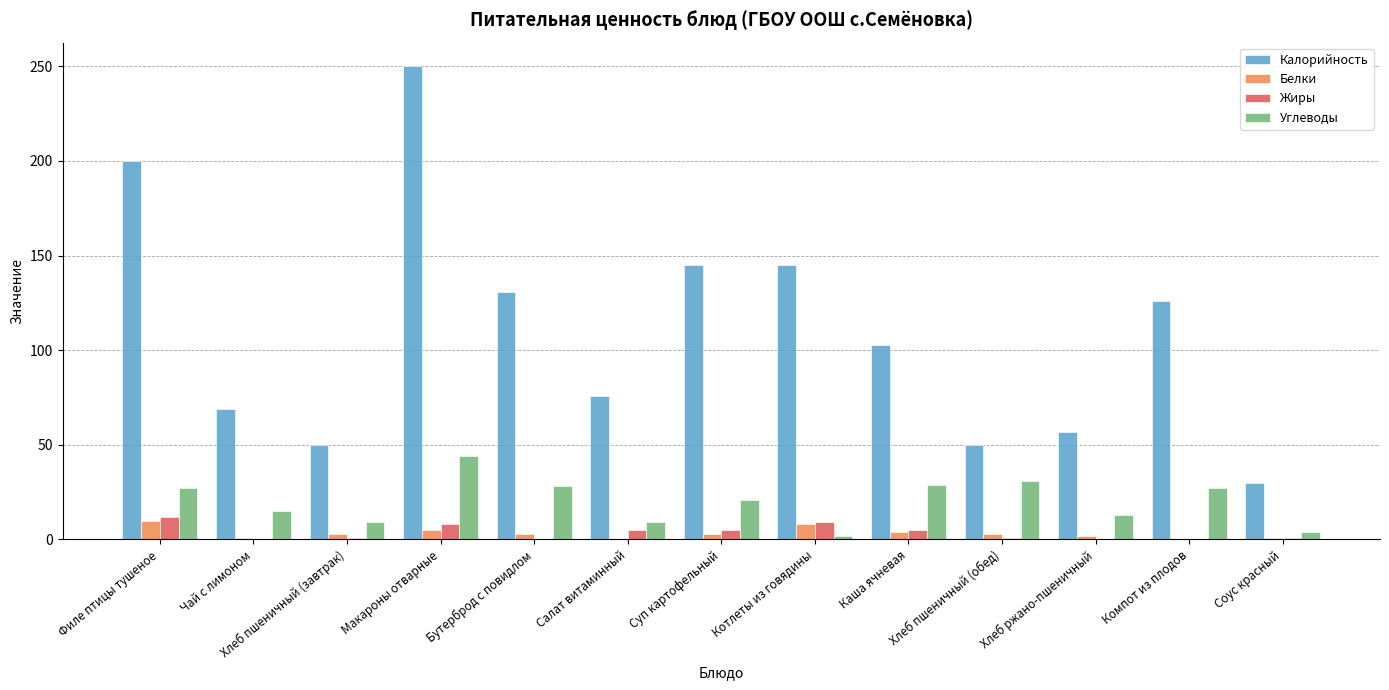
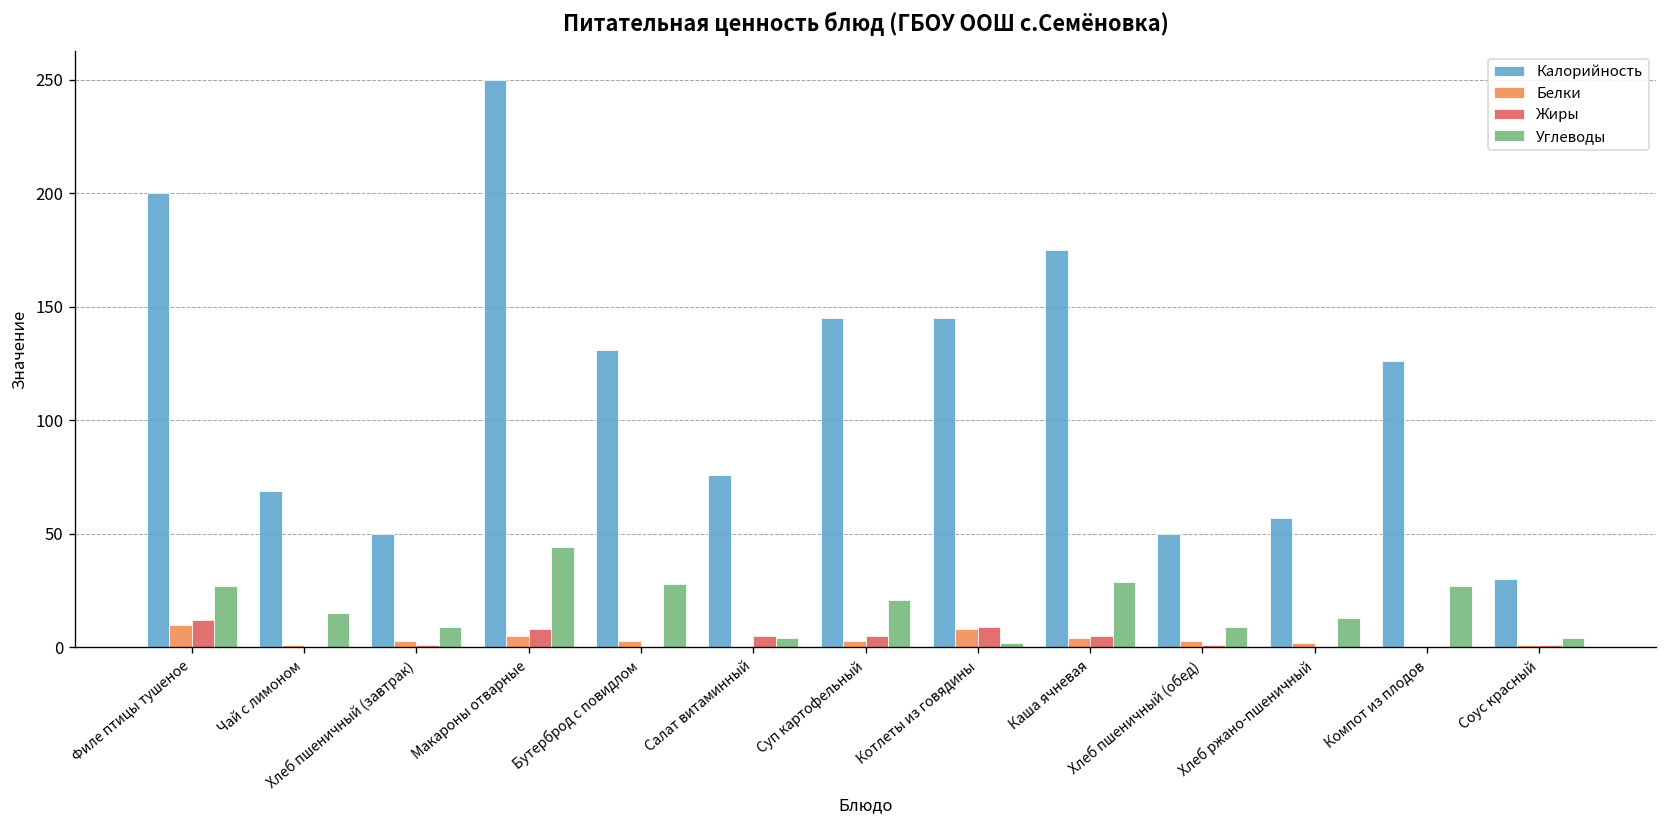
Углеводы, Салат витаминный: 9 -> 4
Калорийность, Каша ячневая: 103 -> 175
Углеводы, Хлеб пшеничный (обед): 31 -> 9
